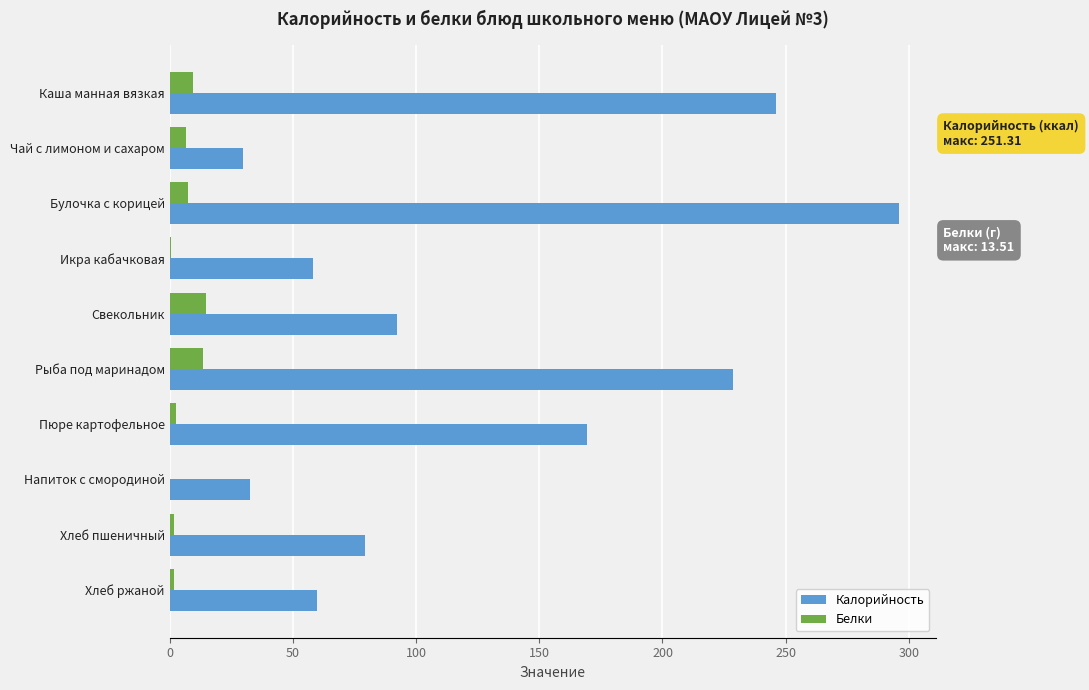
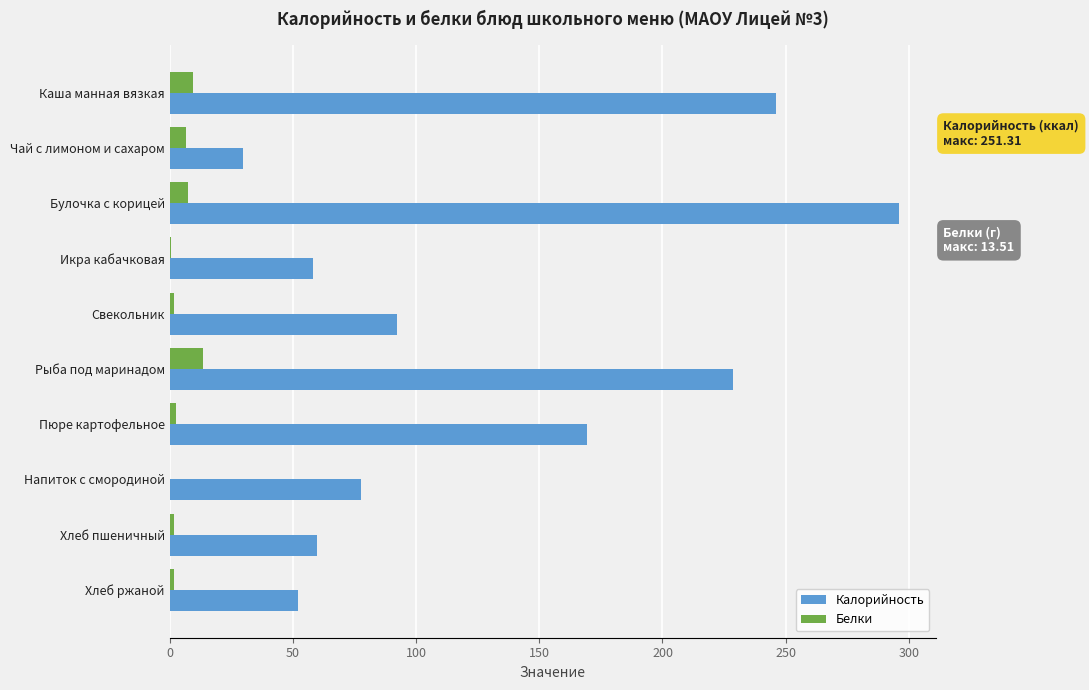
Белки, Свекольник: 15 -> 2
Калорийность, Напиток с смородиной: 33 -> 78
Калорийность, Хлеб пшеничный: 79 -> 60
Калорийность, Хлеб ржаной: 60 -> 52
